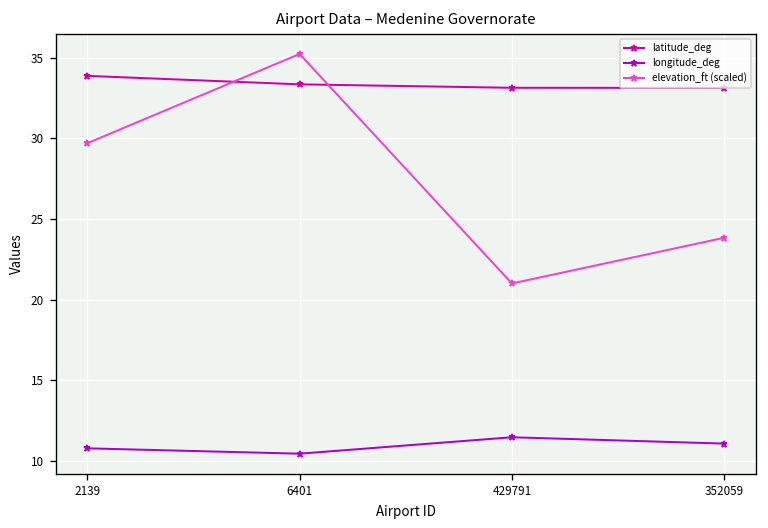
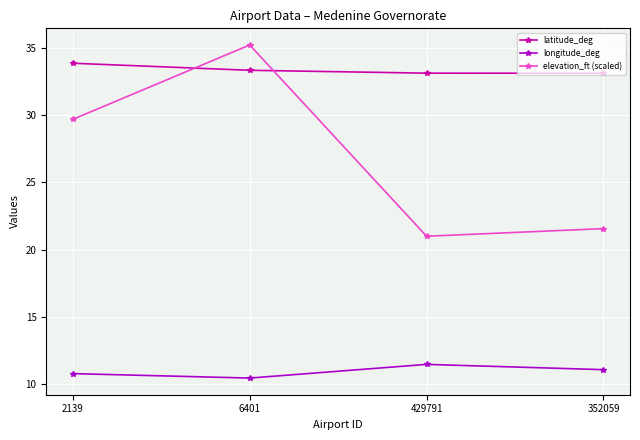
elevation_ft (scaled), 352059: 23.8 -> 21.6
